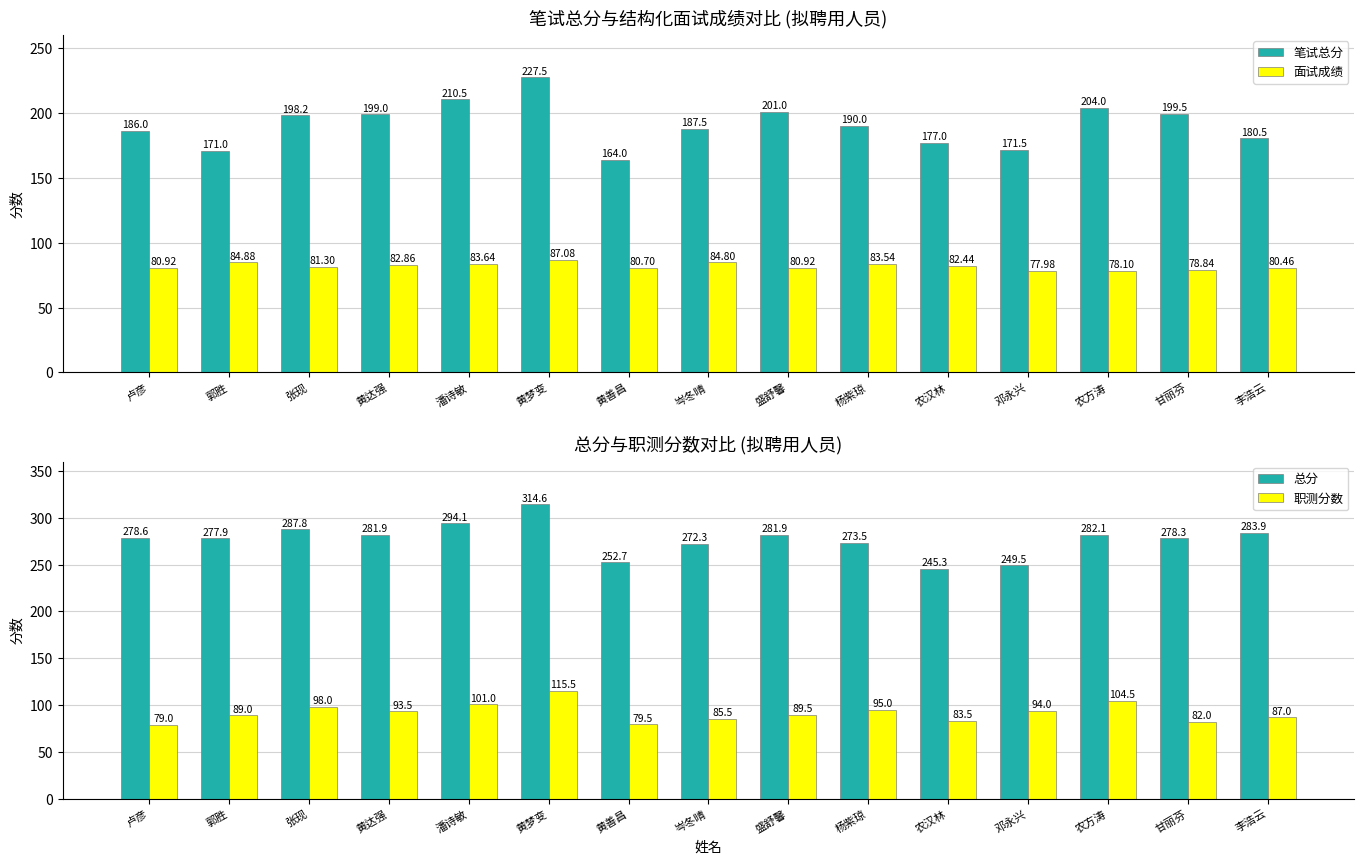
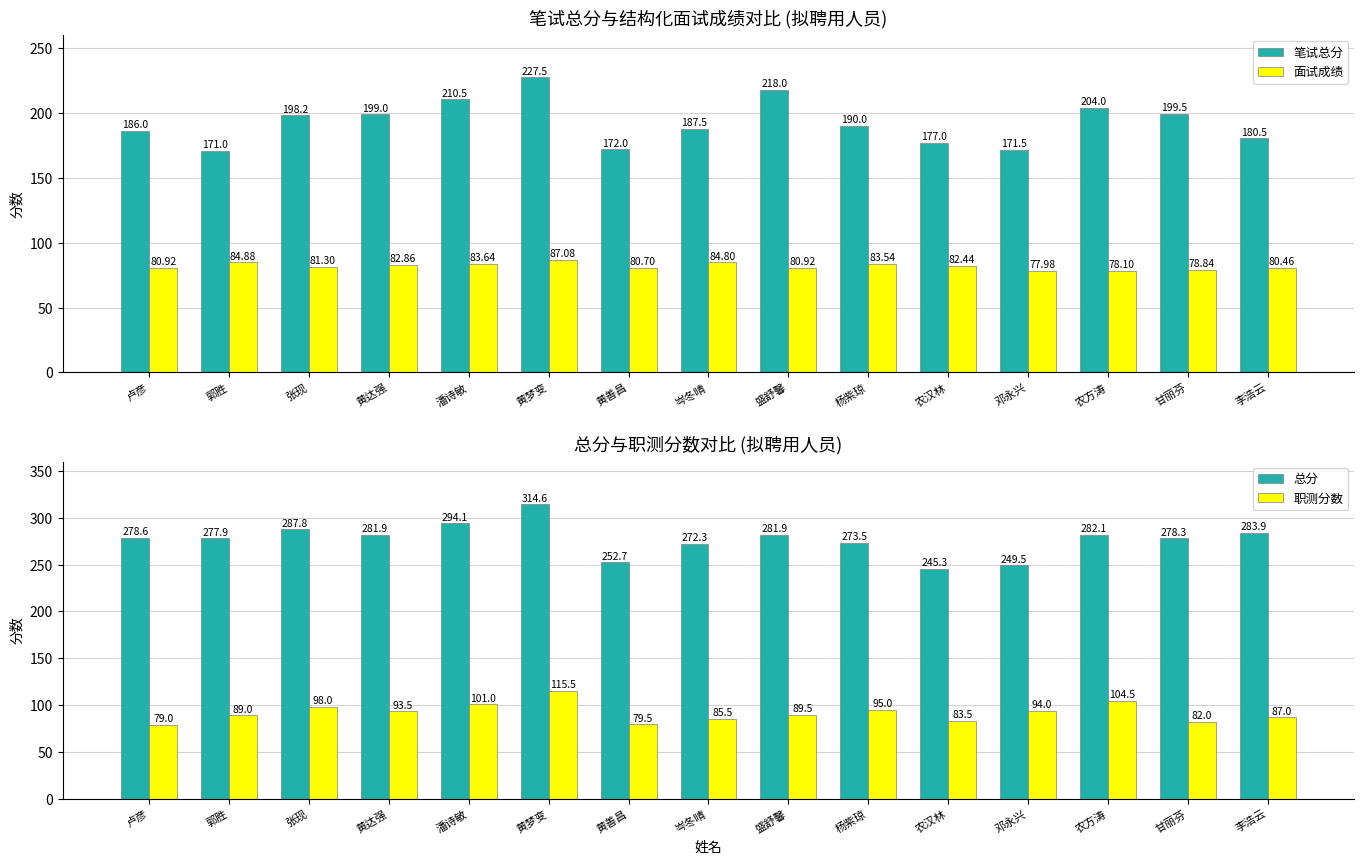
笔试总分与结构化面试成绩对比 (拟聘用人员), 笔试总分, 黄善昌: 164.0 -> 172.0
笔试总分与结构化面试成绩对比 (拟聘用人员), 笔试总分, 盛舒馨: 201.0 -> 218.0
